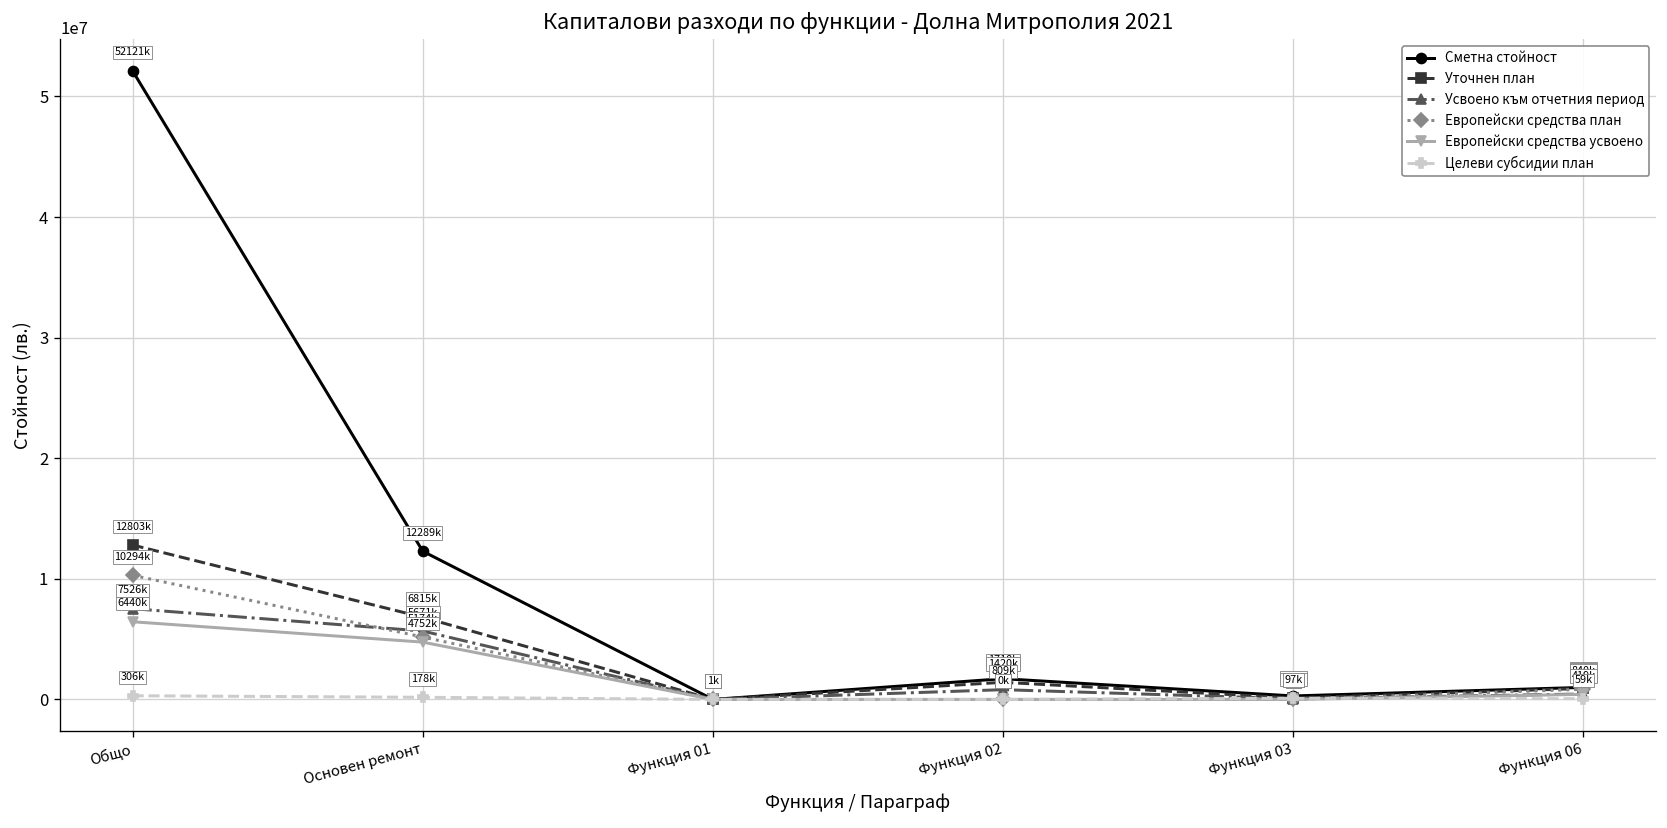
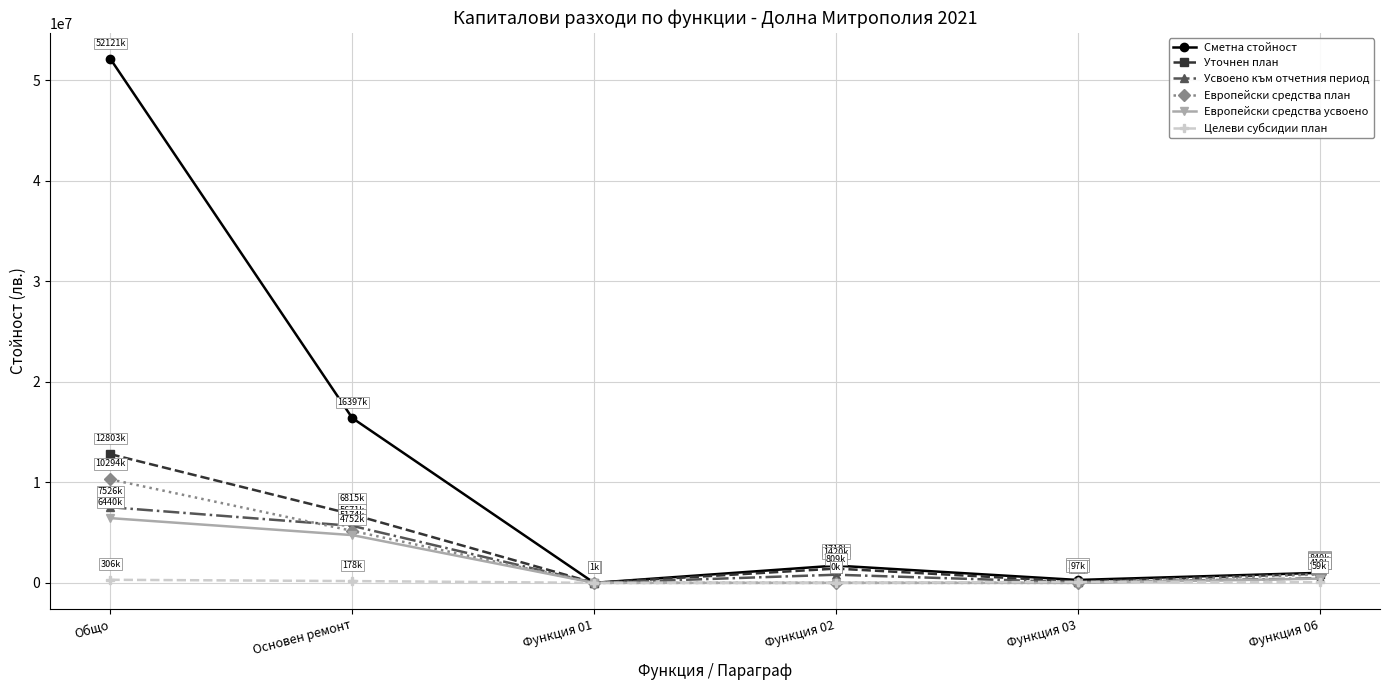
Сметна стойност, Основен ремонт: 12289k -> 16397k
